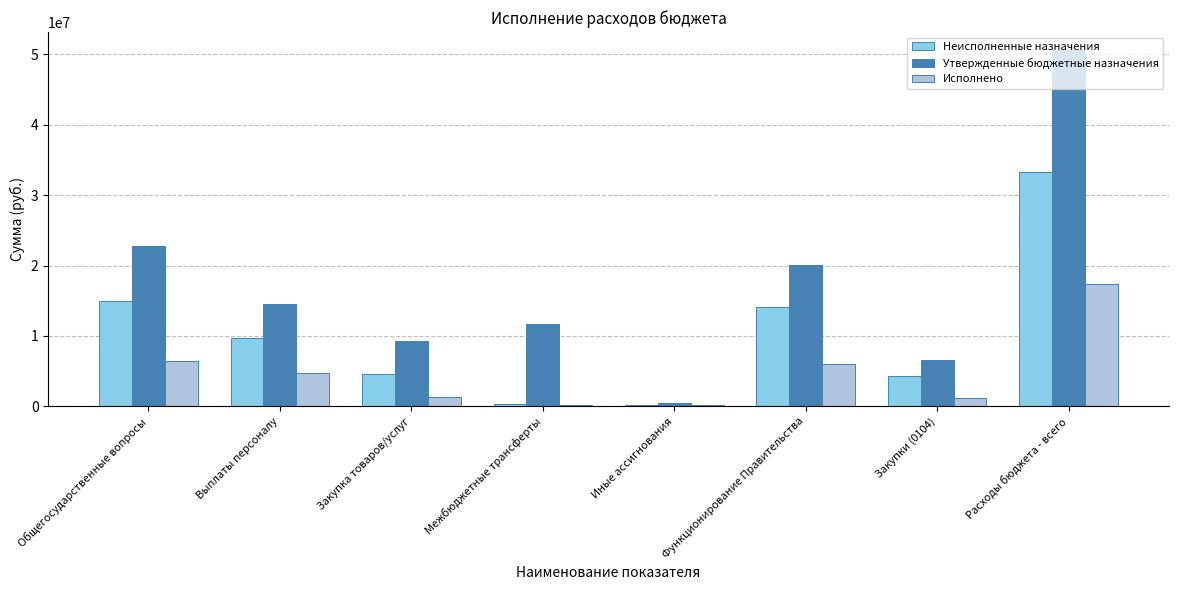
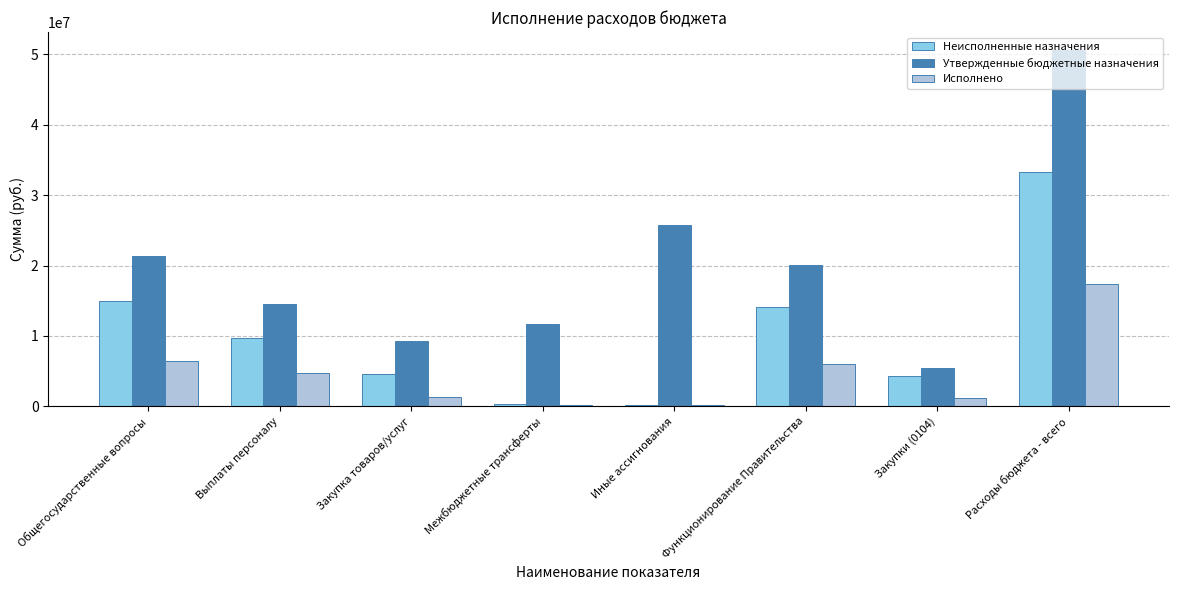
Утвержденные бюджетные назначения, Общегосударственные вопросы: 23000000 -> 21000000
Утвержденные бюджетные назначения, Иные ассигнования: 0 -> 26000000
Утвержденные бюджетные назначения, Закупки (0104): 7000000 -> 5000000
